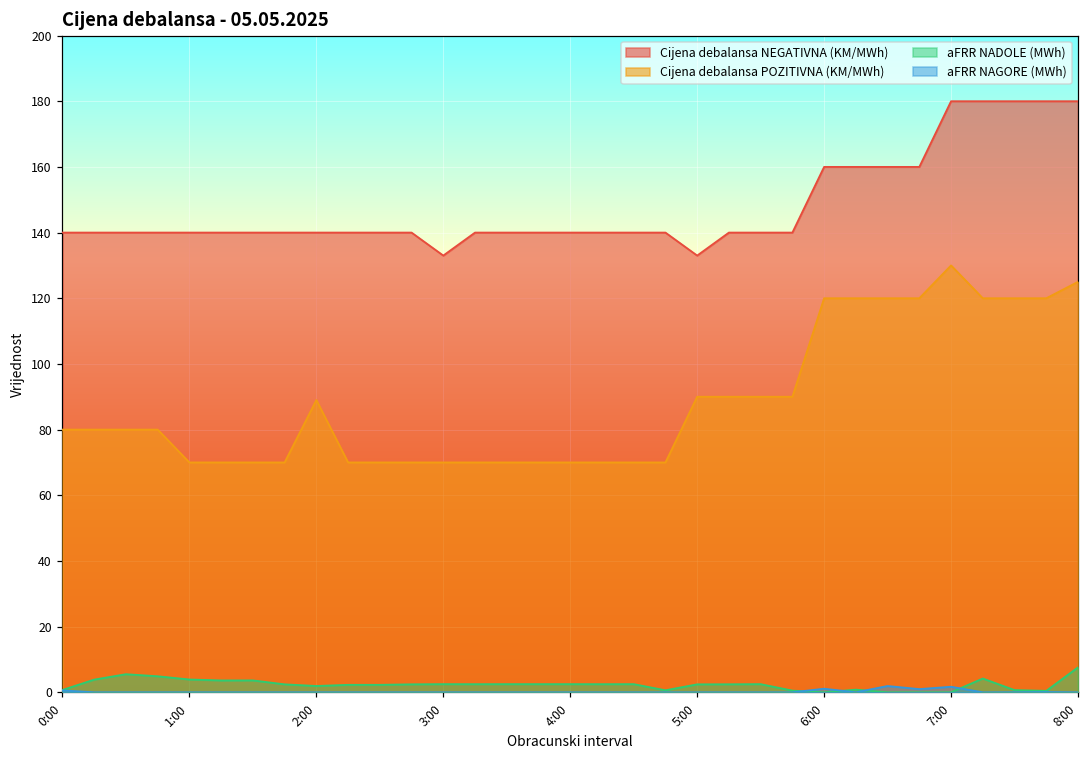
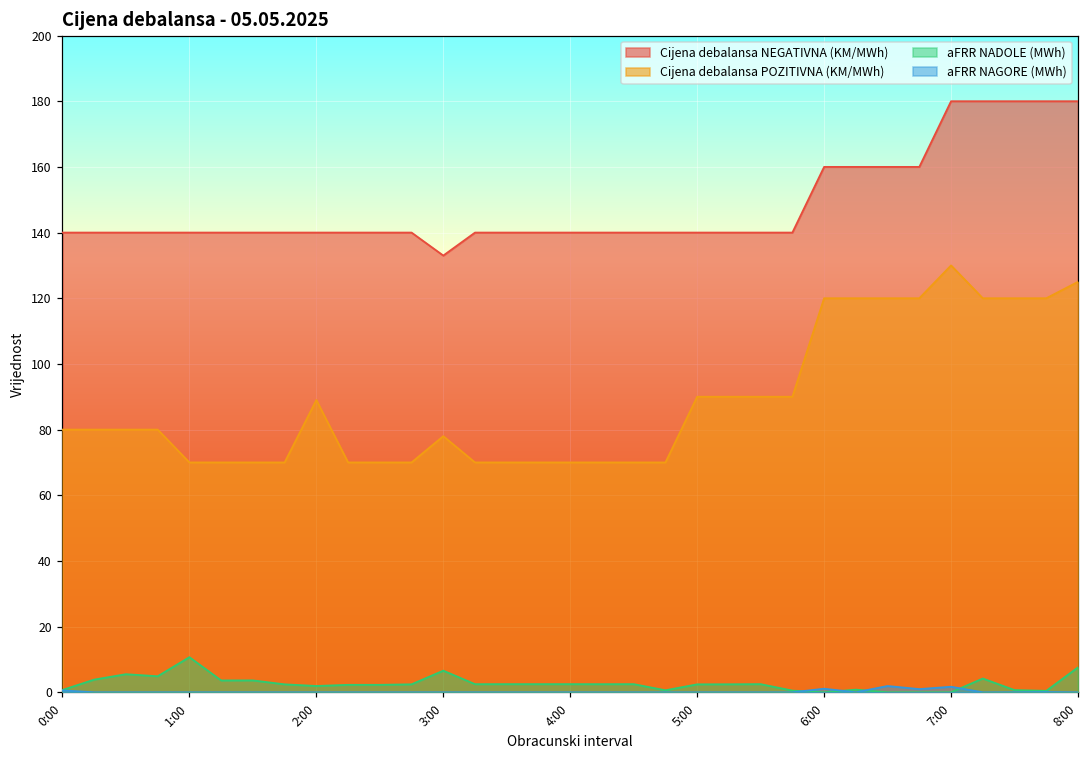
aFRR NADOLE (MWh), 1:00: 4 -> 11
Cijena debalansa POZITIVNA (KM/MWh), 3:00: 70 -> 78
aFRR NADOLE (MWh), 3:00: 2 -> 7
Cijena debalansa NEGATIVNA (KM/MWh), 5:00: 133 -> 140
